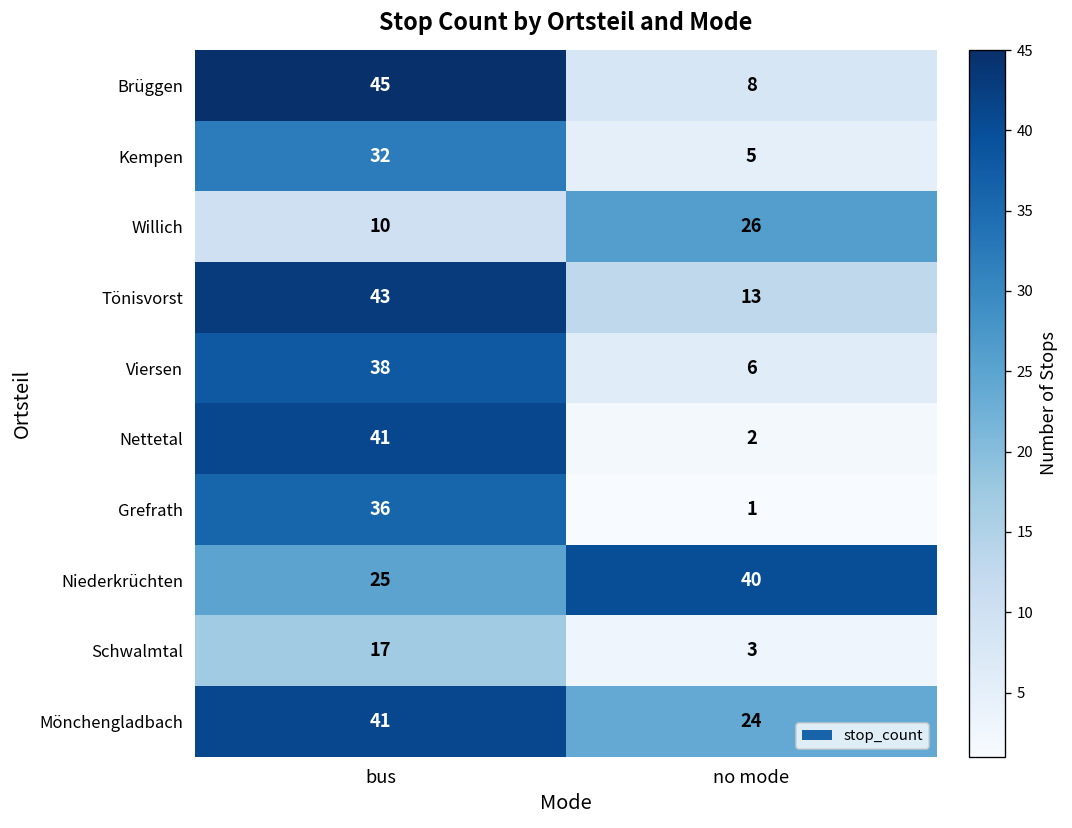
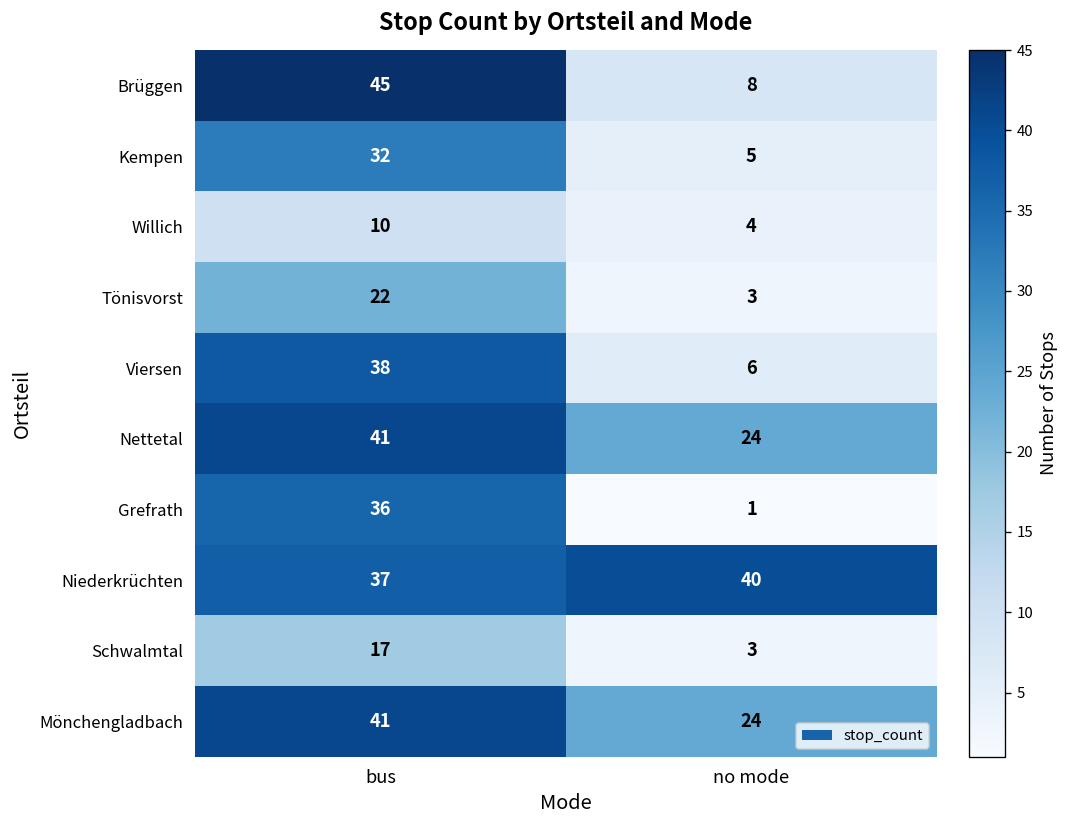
Willich, no mode: 26 -> 4
Tönisvorst, bus: 43 -> 22
Tönisvorst, no mode: 13 -> 3
Nettetal, no mode: 2 -> 24
Niederkrüchten, bus: 25 -> 37
